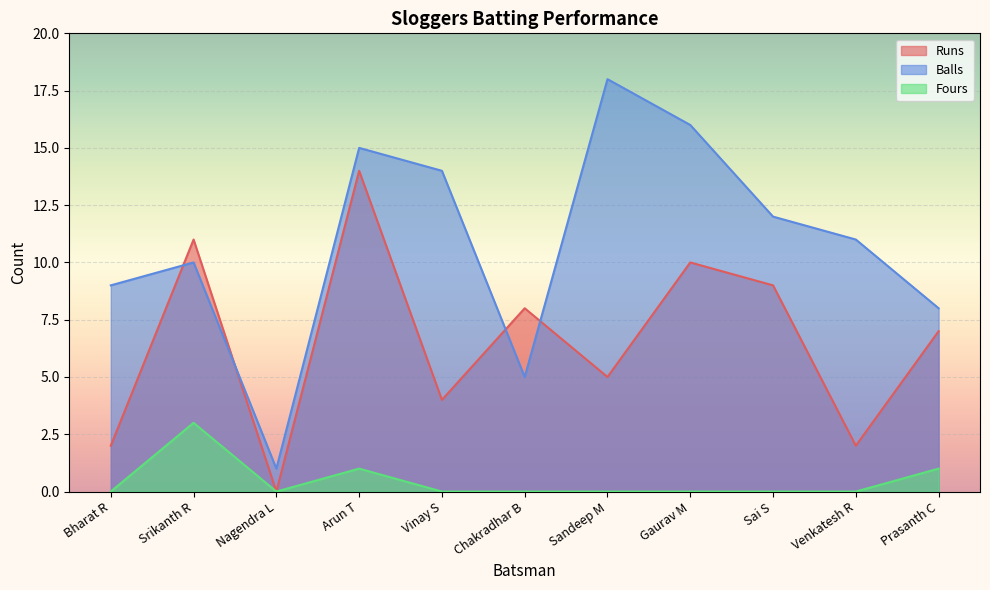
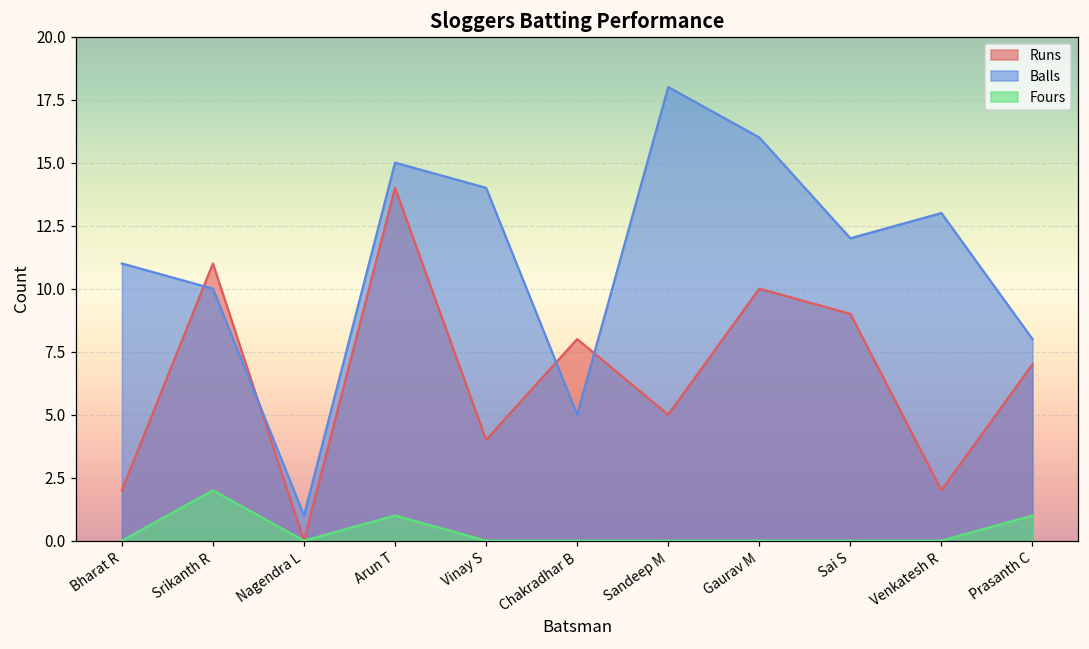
Balls, Bharat R: 9 -> 11
Fours, Srikanth R: 3 -> 2
Balls, Venkatesh R: 11 -> 13
